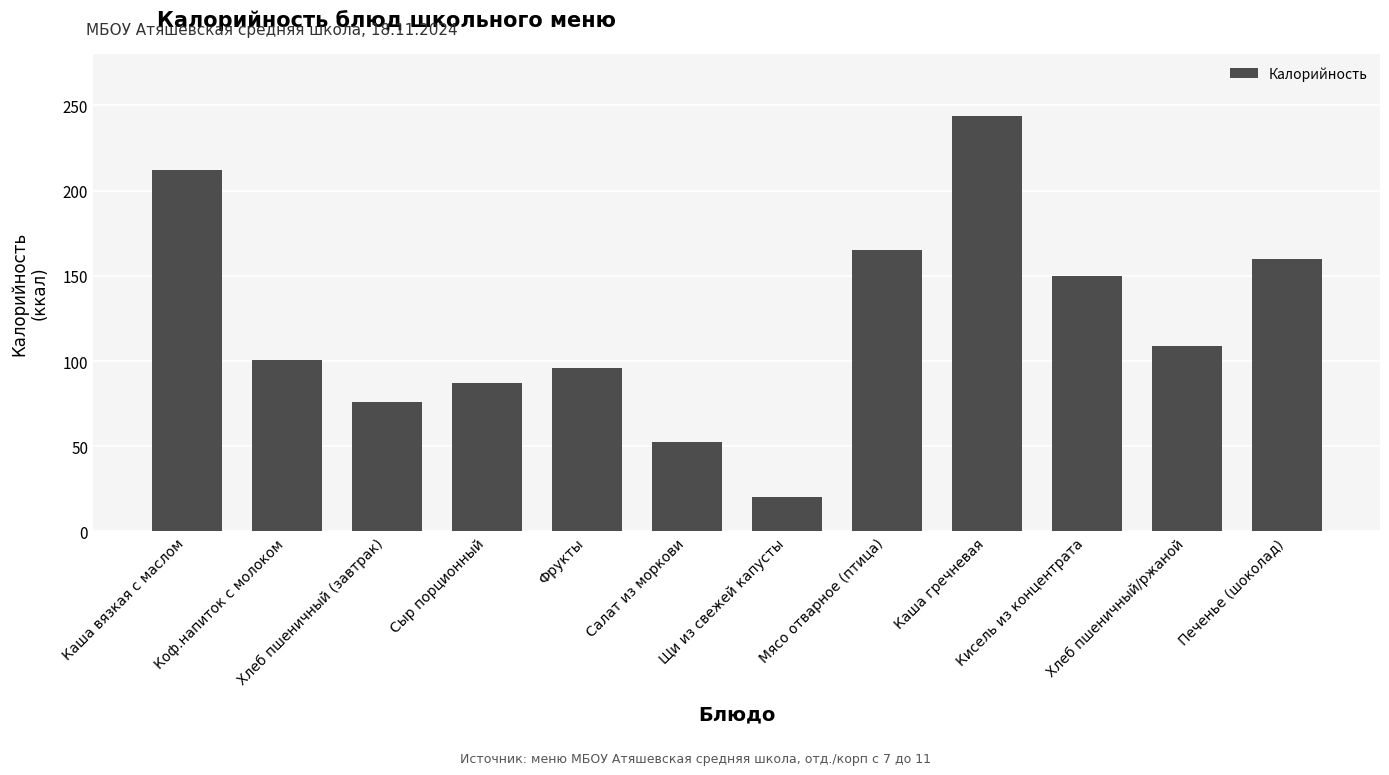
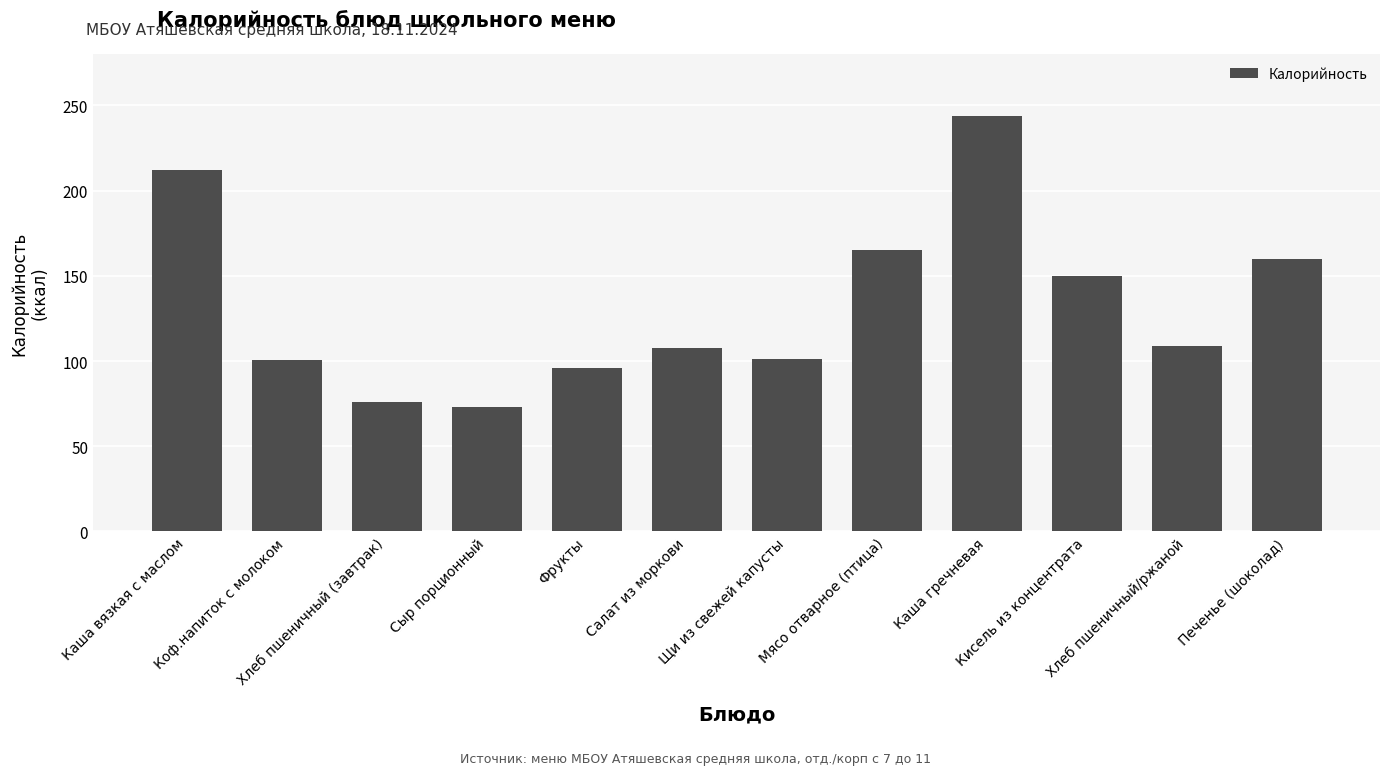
Сыр порционный: 87 -> 73
Салат из моркови: 52 -> 108
Щи из свежей капусты: 20 -> 101
